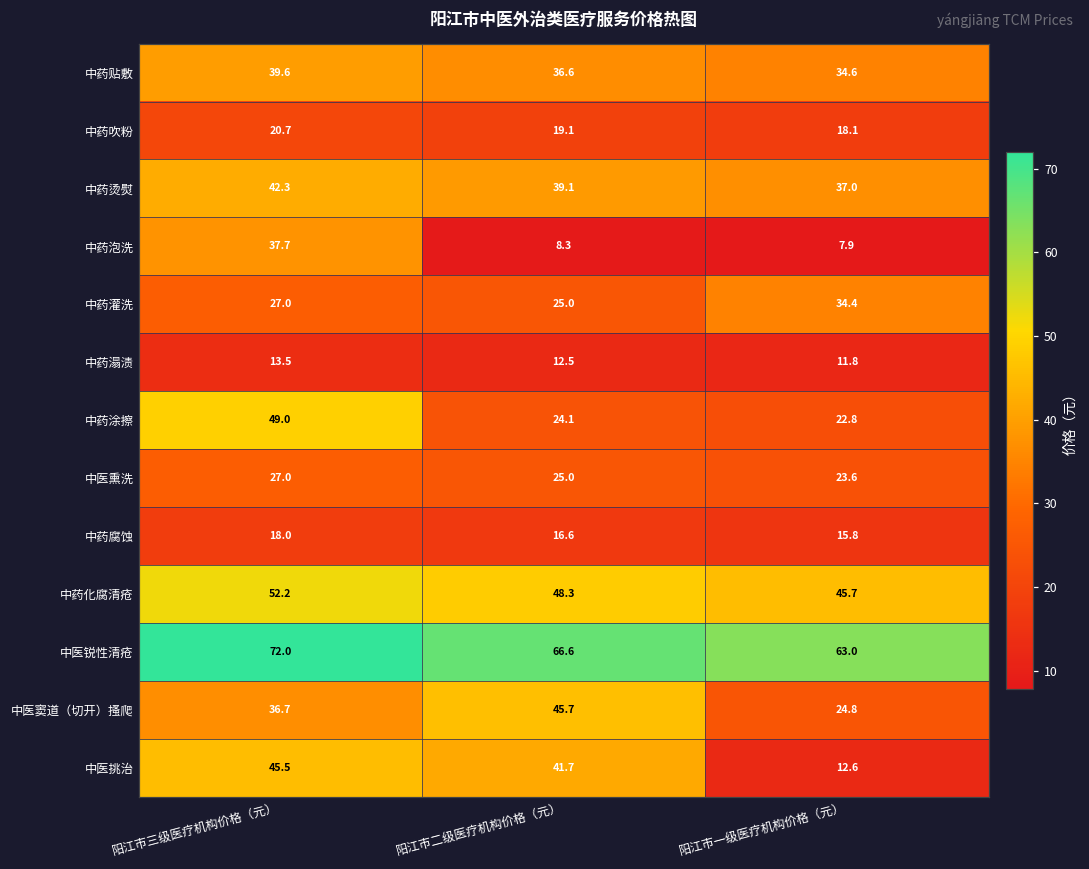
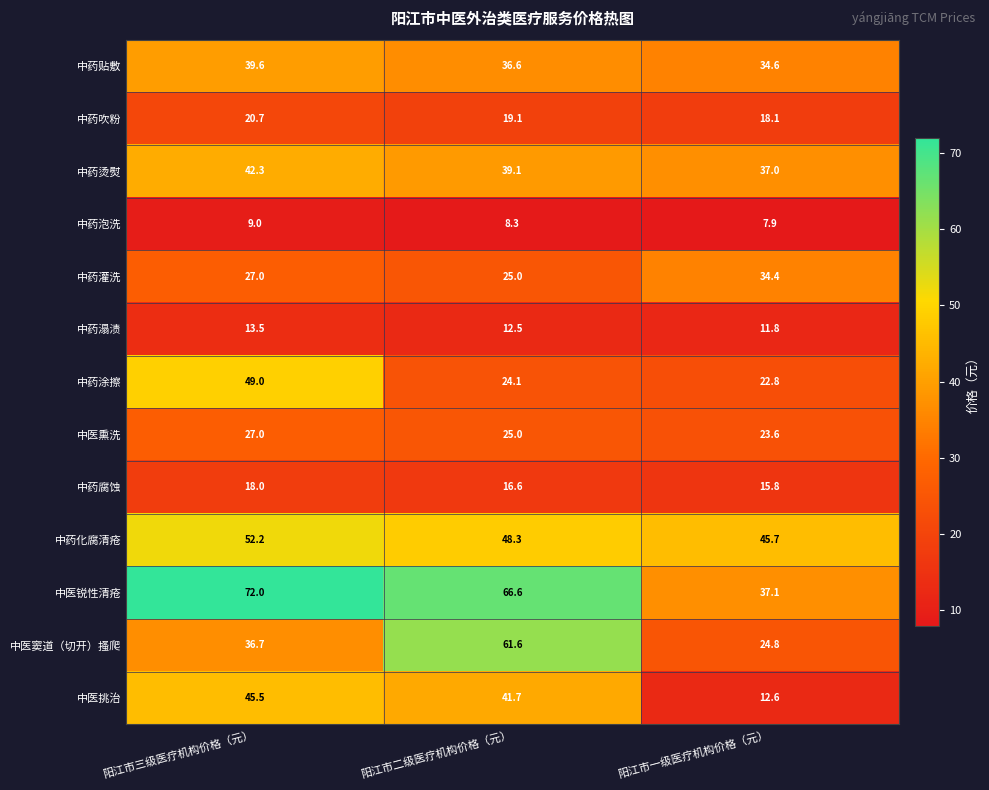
中药泡洗, 阳江市三级医疗机构价格（元）: 37.7 -> 9.0
中医锐性清疮, 阳江市一级医疗机构价格（元）: 63.0 -> 37.1
中医窦道（切开）搔爬, 阳江市二级医疗机构价格（元）: 45.7 -> 61.6
